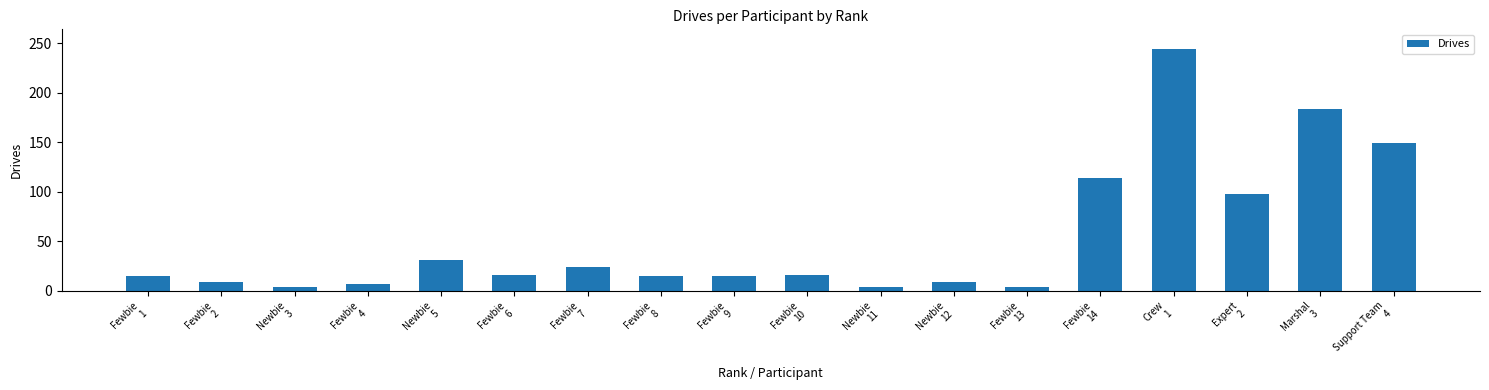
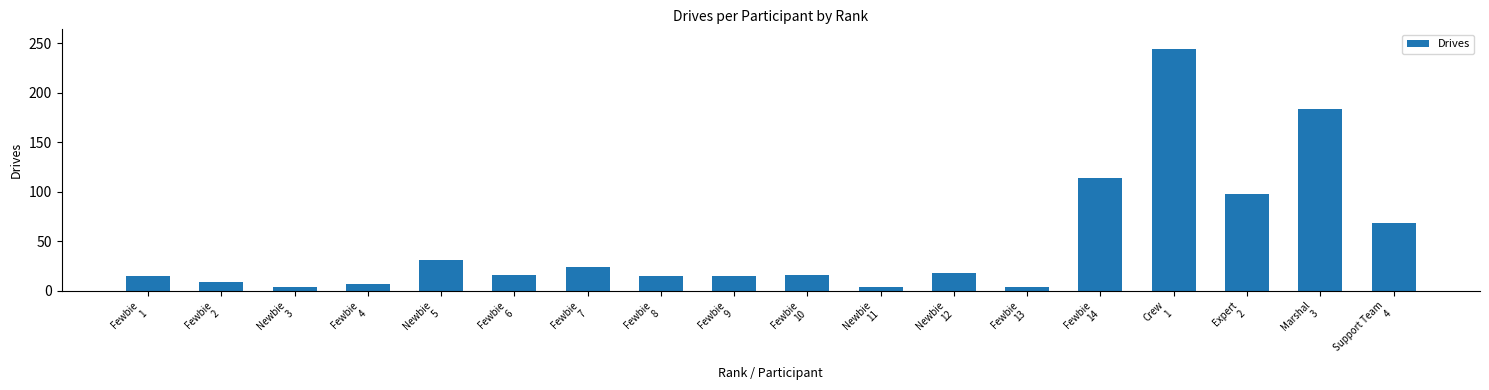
Newbie 12: 10 -> 20
Support Team 4: 150 -> 70
